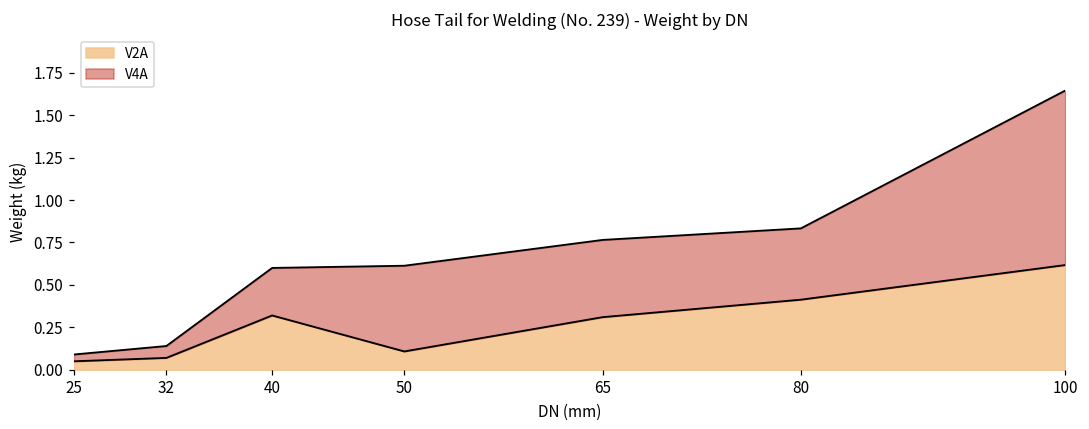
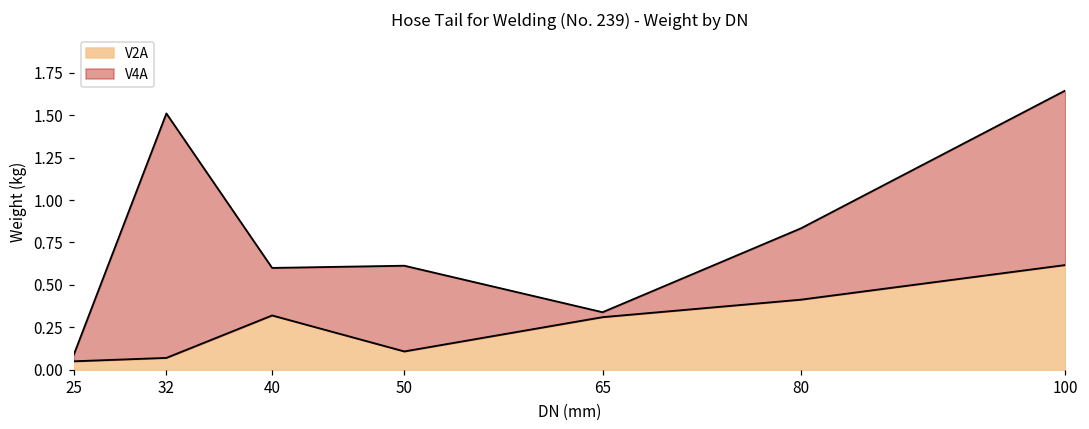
V4A, 32: 0.07 -> 1.44
V4A, 65: 0.46 -> 0.03
